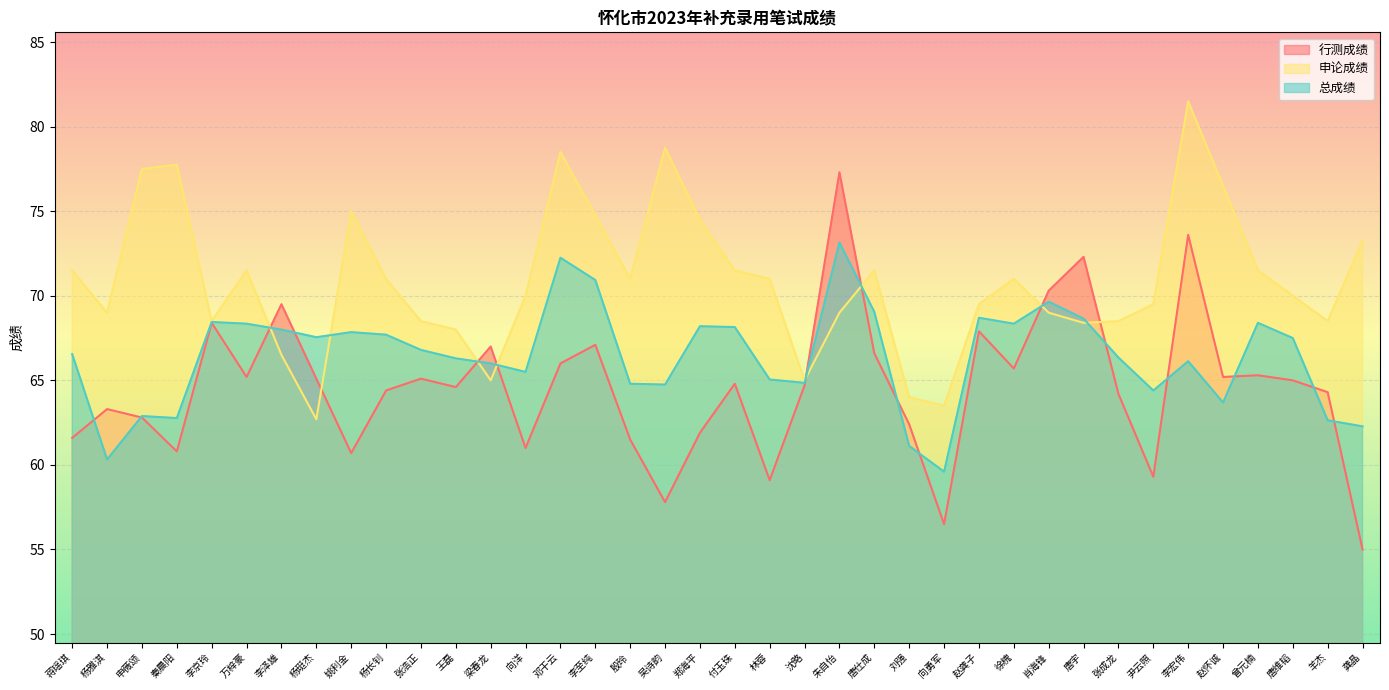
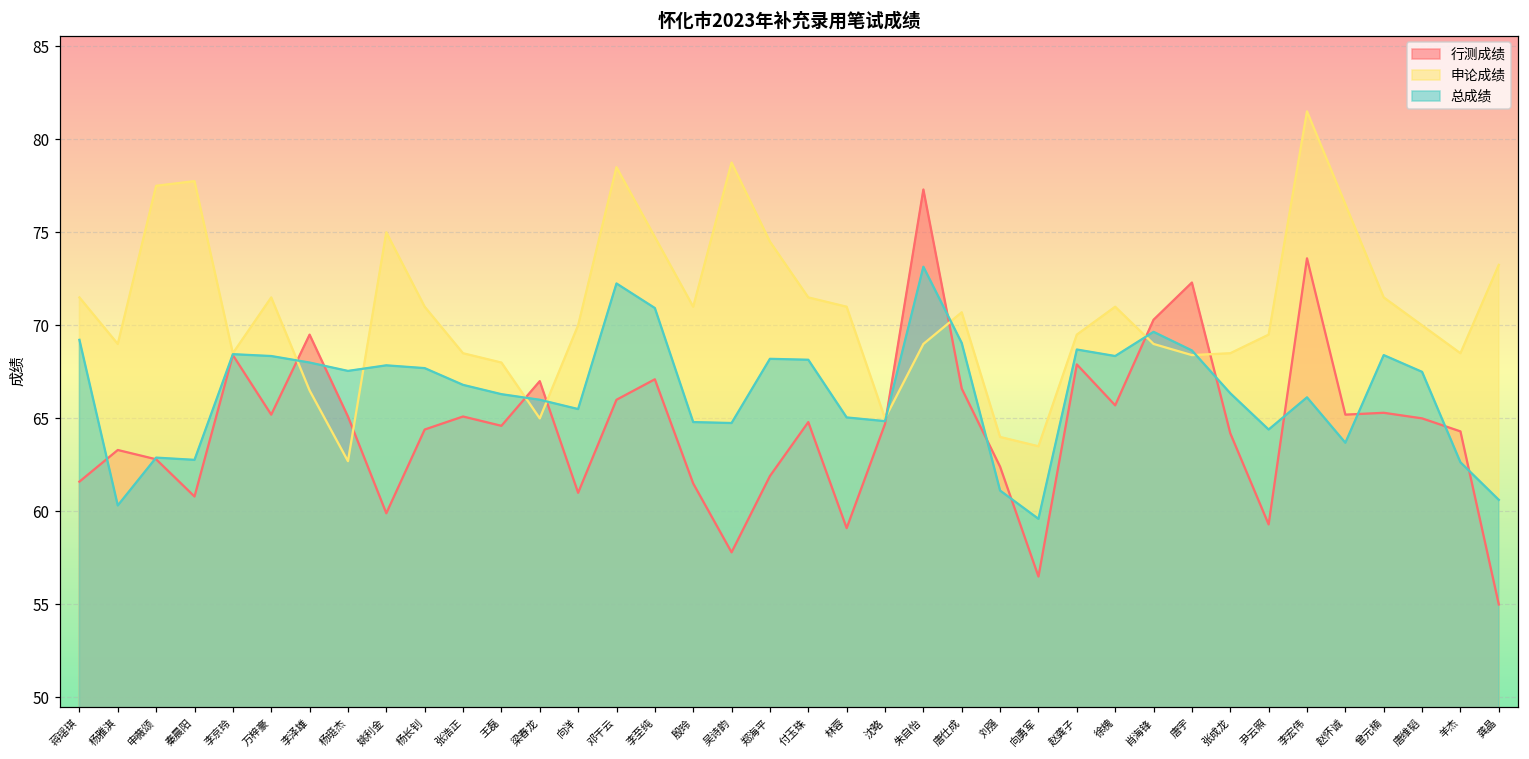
总成绩, 蒋瑶琪: 66.6 -> 69.2
行测成绩, 姚利金: 60.7 -> 59.9
申论成绩, 唐仕成: 71.5 -> 70.7
总成绩, 龚晶: 62.3 -> 60.6
